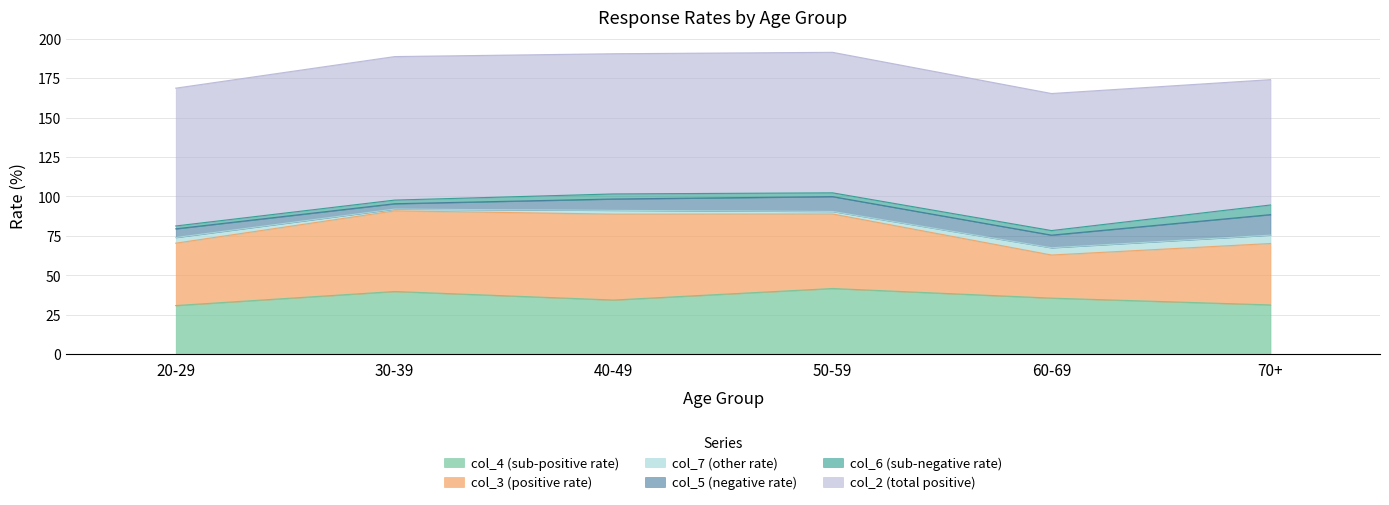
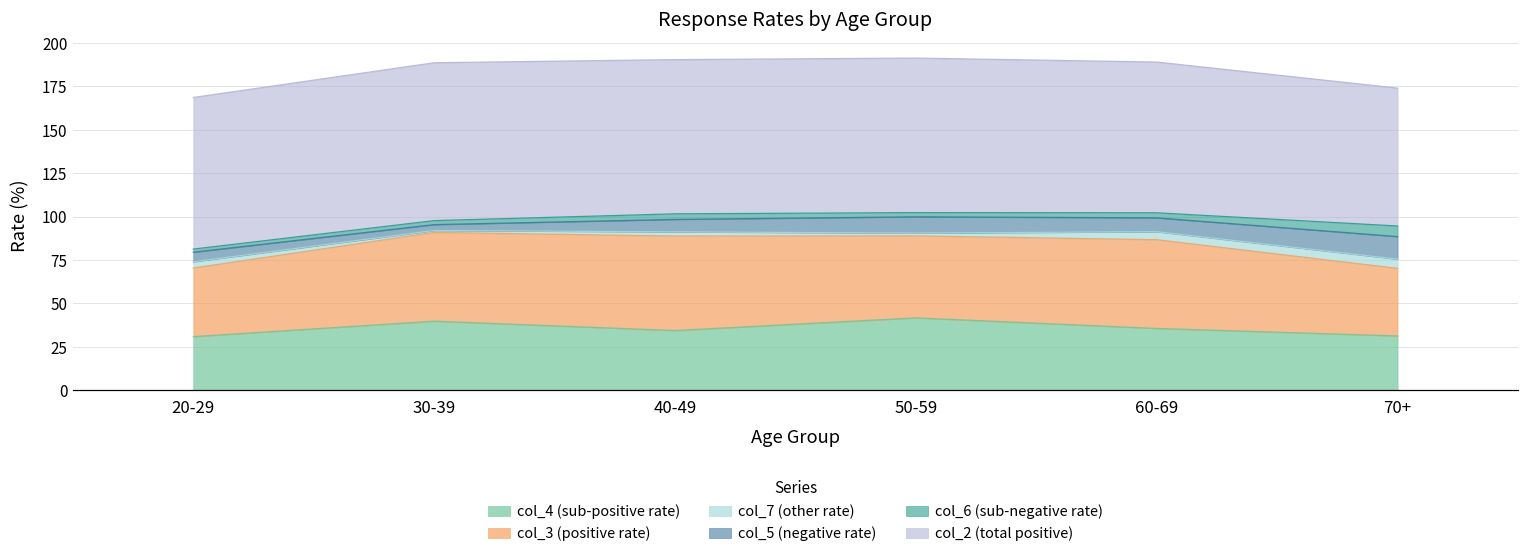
col_3 (positive rate), 60-69: 27 -> 51
